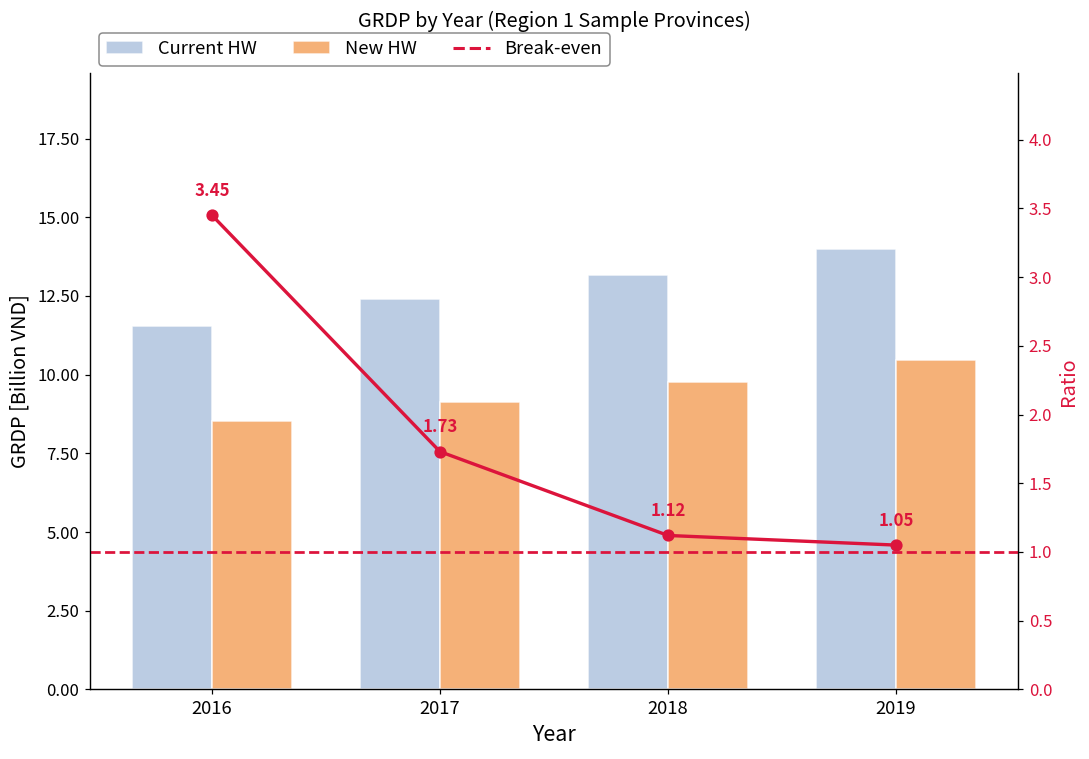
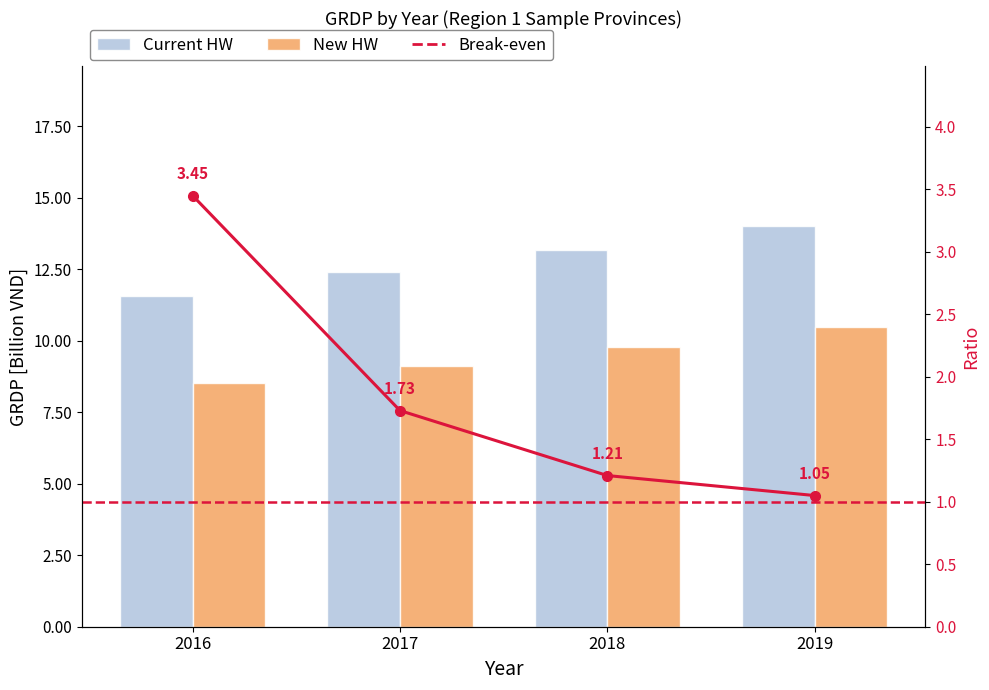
Break-even, 2018: 1.12 -> 1.21
